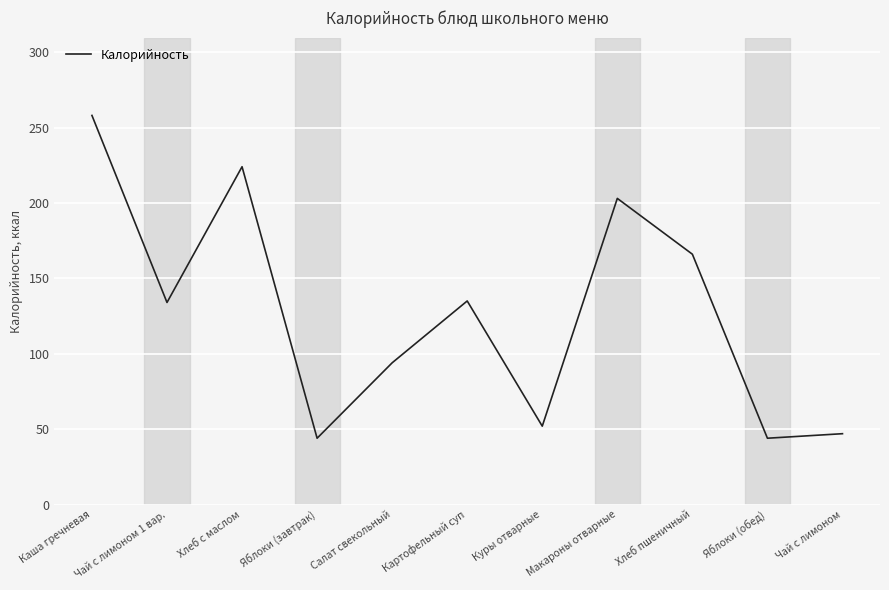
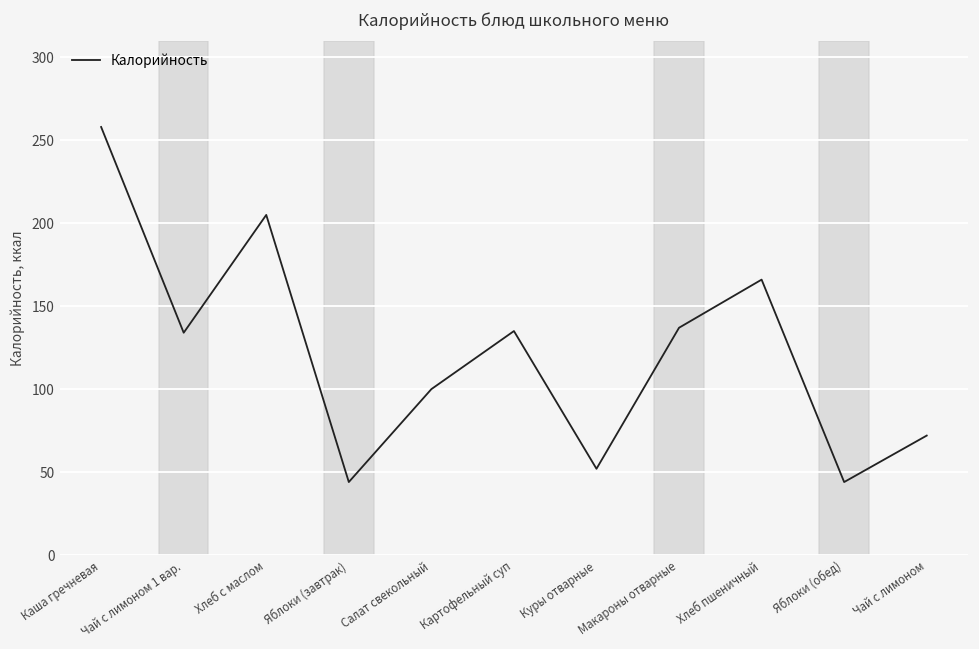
Хлеб с маслом: 224 -> 205
Салат свекольный: 94 -> 100
Макароны отварные: 203 -> 137
Чай с лимоном: 47 -> 72
